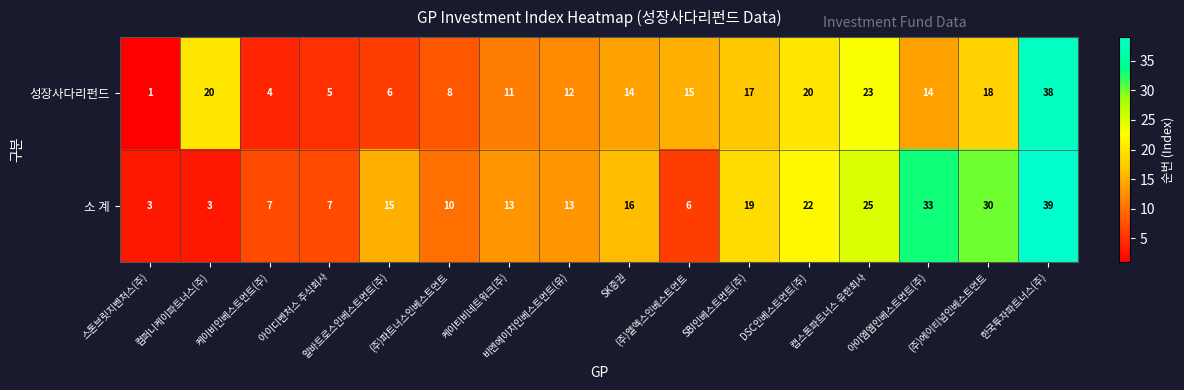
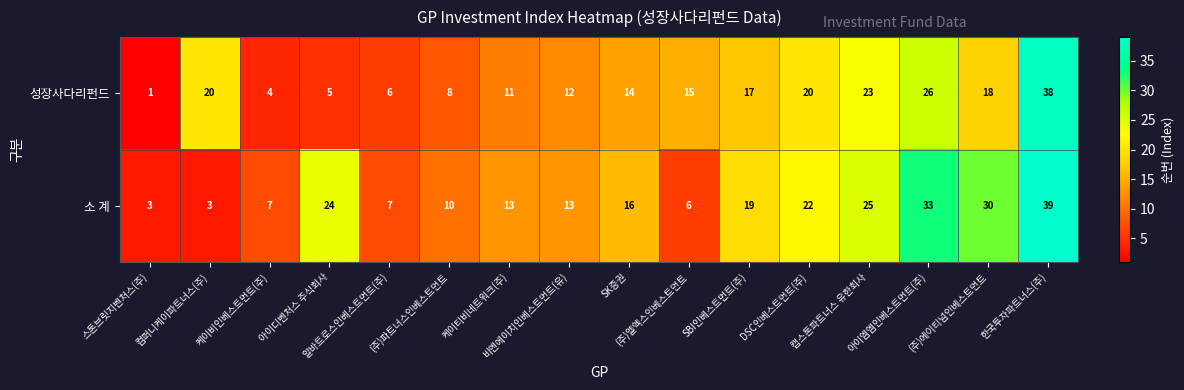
성장사다리펀드, 아이엠엠인베스트먼트(주): 14 -> 26
소 계, 아이디벤처스 주식회사: 7 -> 24
소 계, 알바트로스인베스트먼트(주): 15 -> 7
